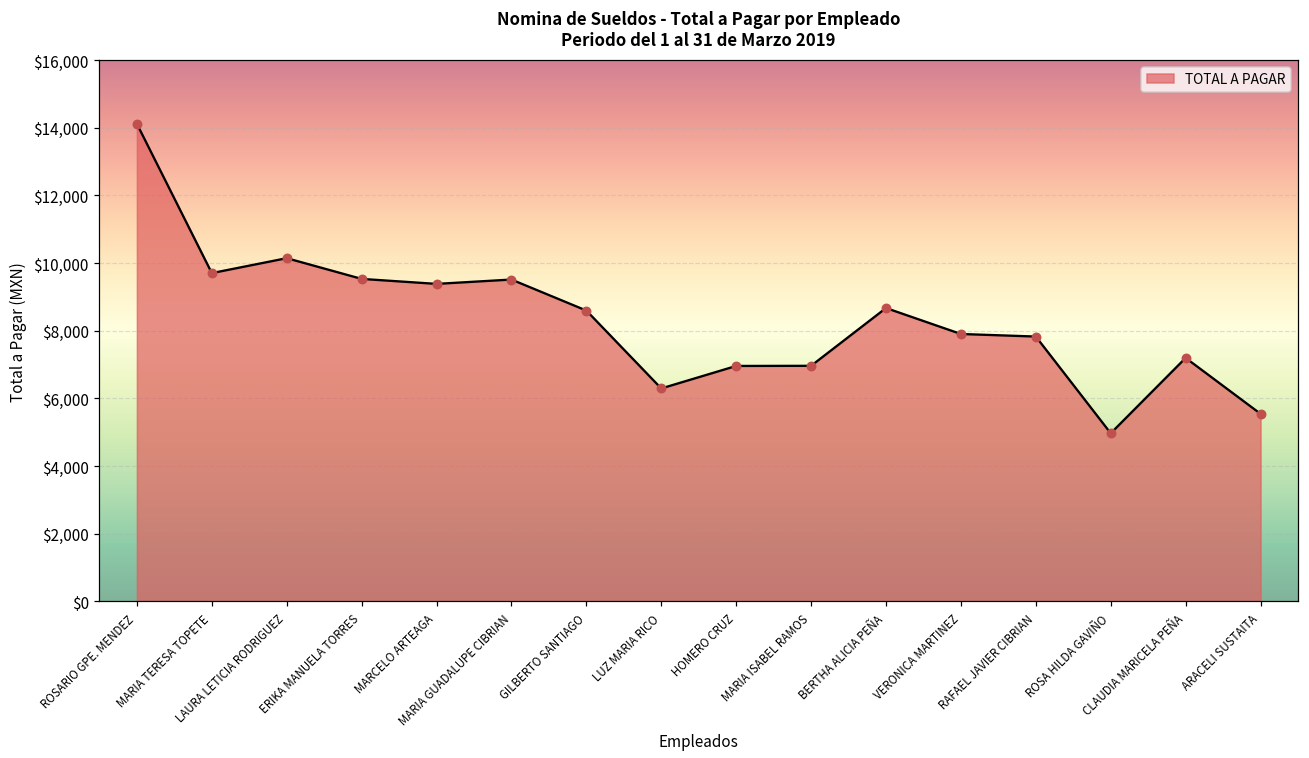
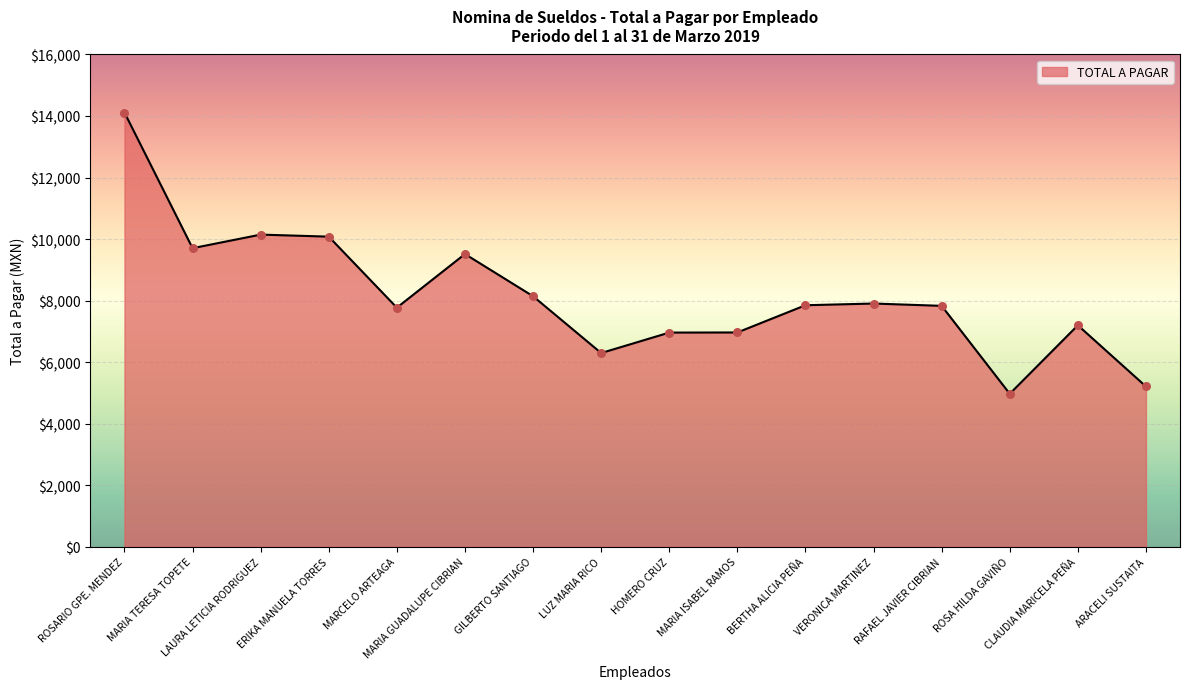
ERIKA MANUELA TORRES: $9,500 -> $10,100
MARCELO ARTEAGA: $9,400 -> $7,800
GILBERTO SANTIAGO: $8,600 -> $8,100
BERTHA ALICIA PEÑA: $8,700 -> $7,800
ARACELI SUSTAITA: $5,500 -> $5,200
